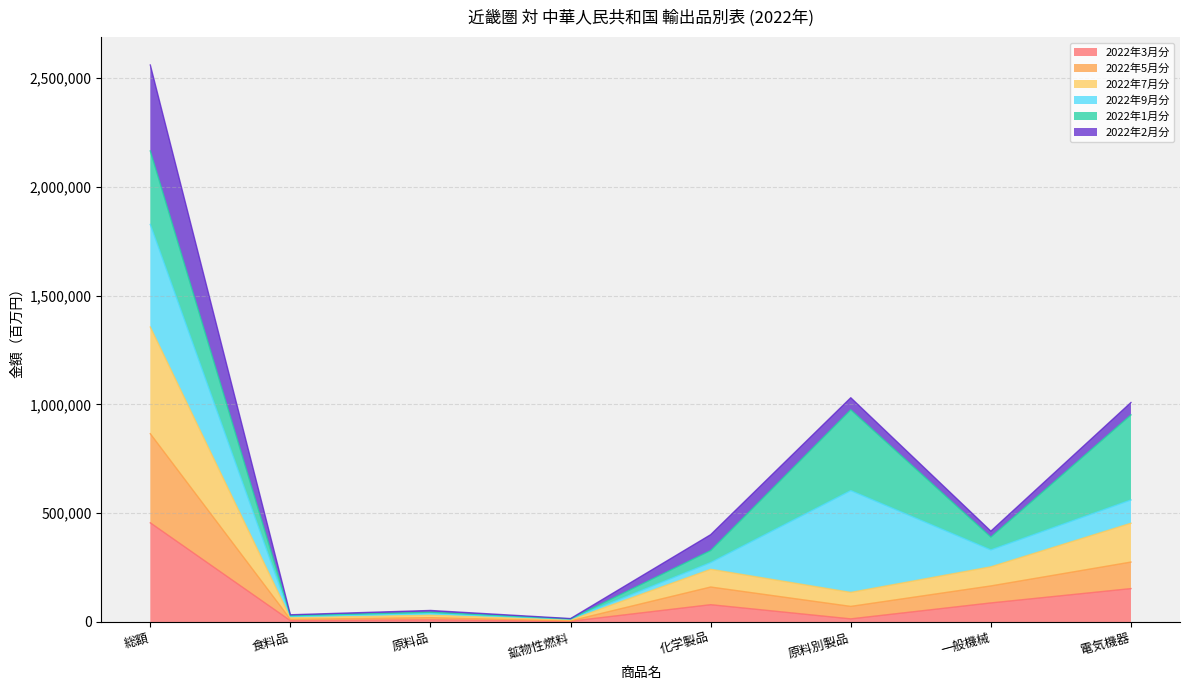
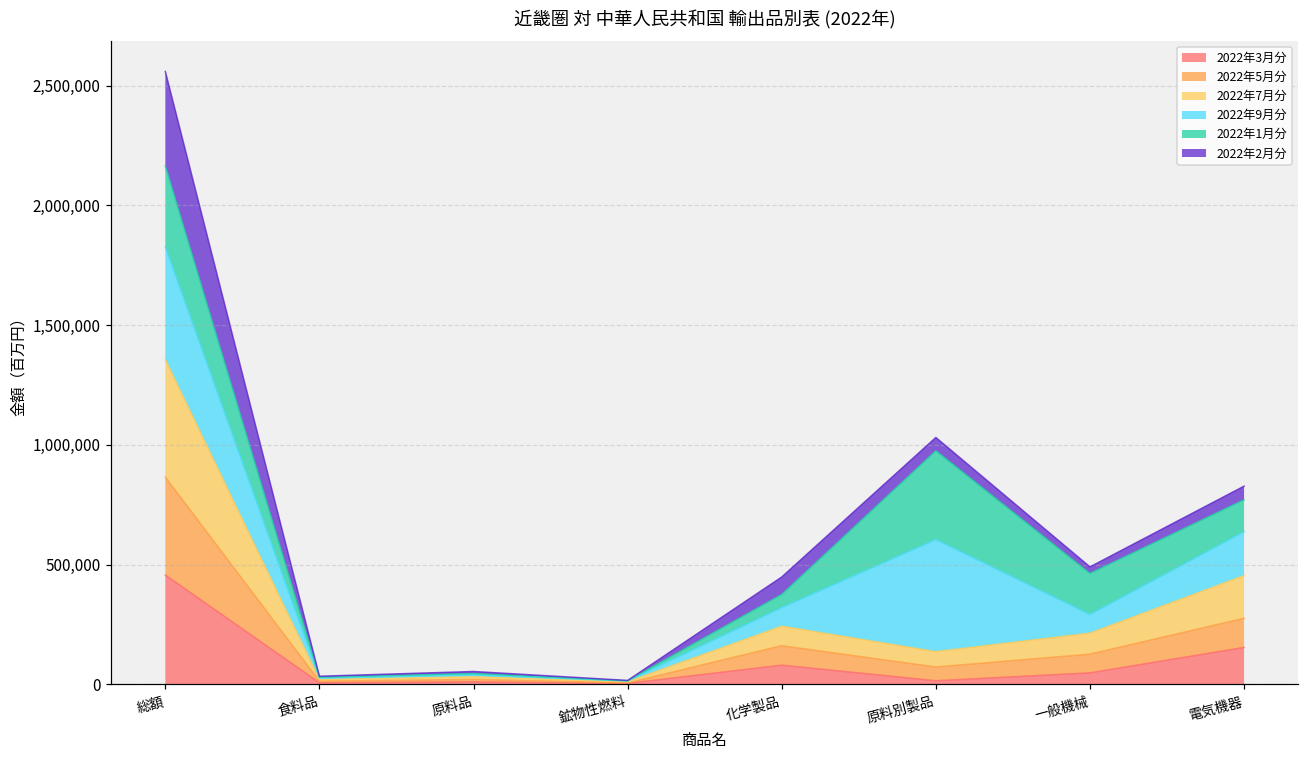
2022年9月分, 化学製品: 30,000 -> 80,000
2022年3月分, 一般機械: 90,000 -> 50,000
2022年1月分, 一般機械: 60,000 -> 170,000
2022年9月分, 電気機器: 110,000 -> 180,000
2022年1月分, 電気機器: 390,000 -> 130,000
